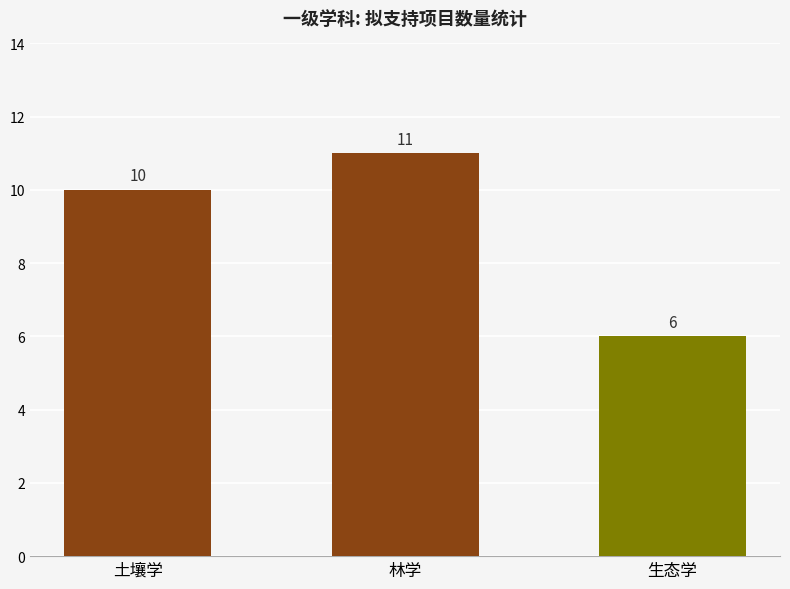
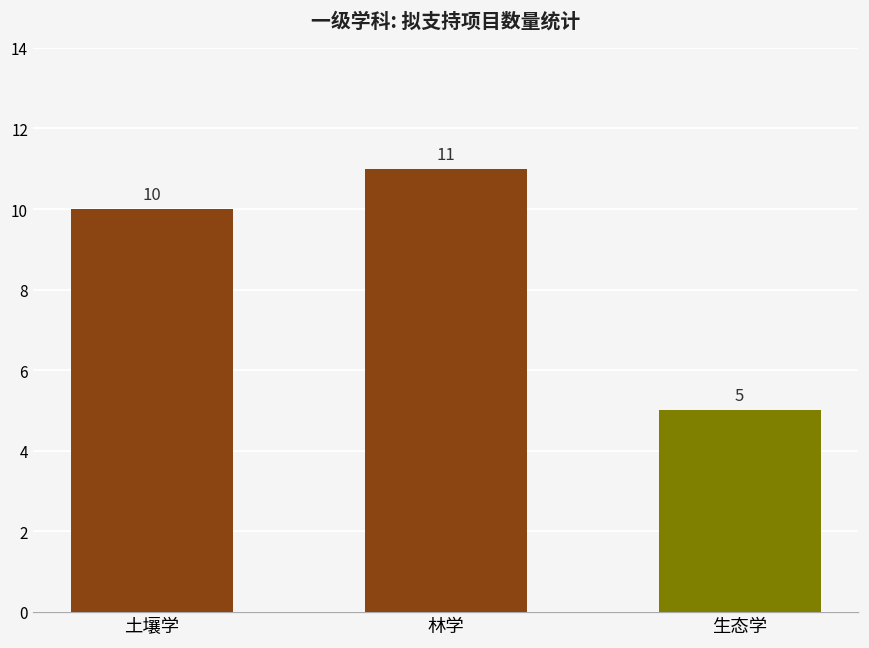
生态学: 6 -> 5
